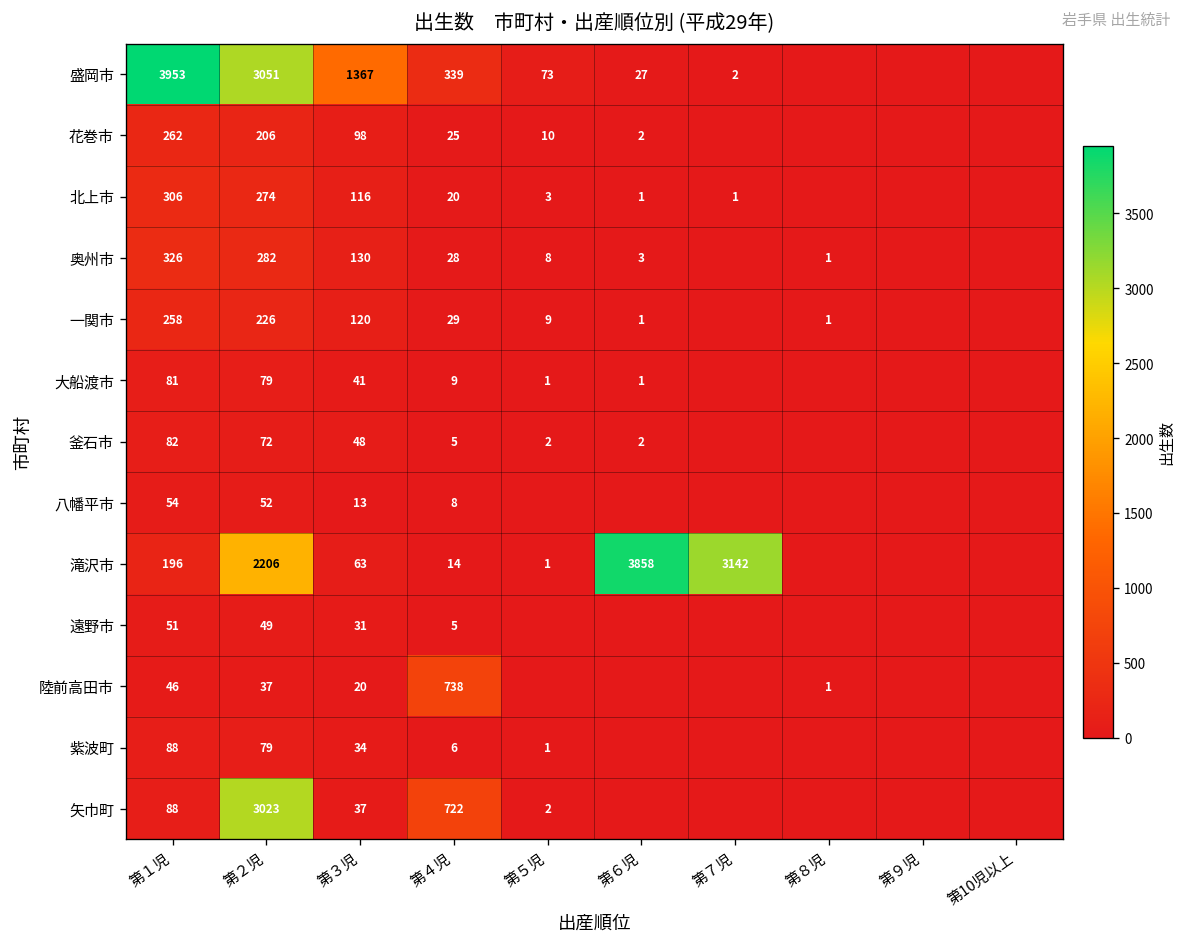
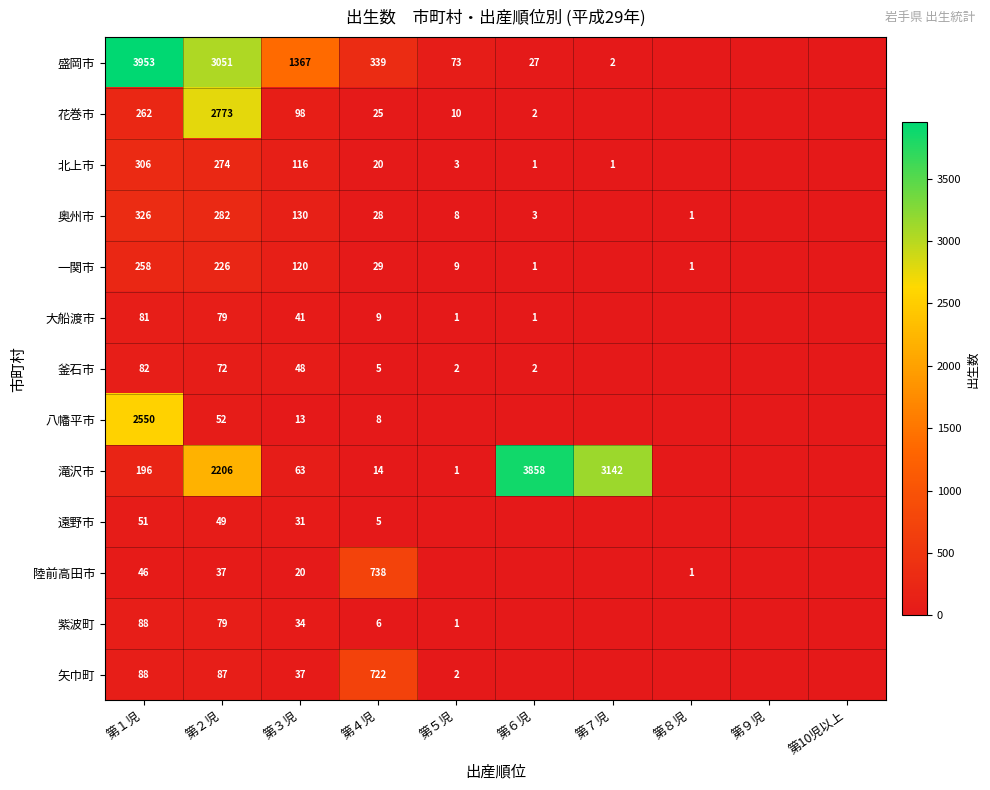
花巻市, 第２児: 206 -> 2773
八幡平市, 第１児: 54 -> 2550
矢巾町, 第２児: 3023 -> 87
